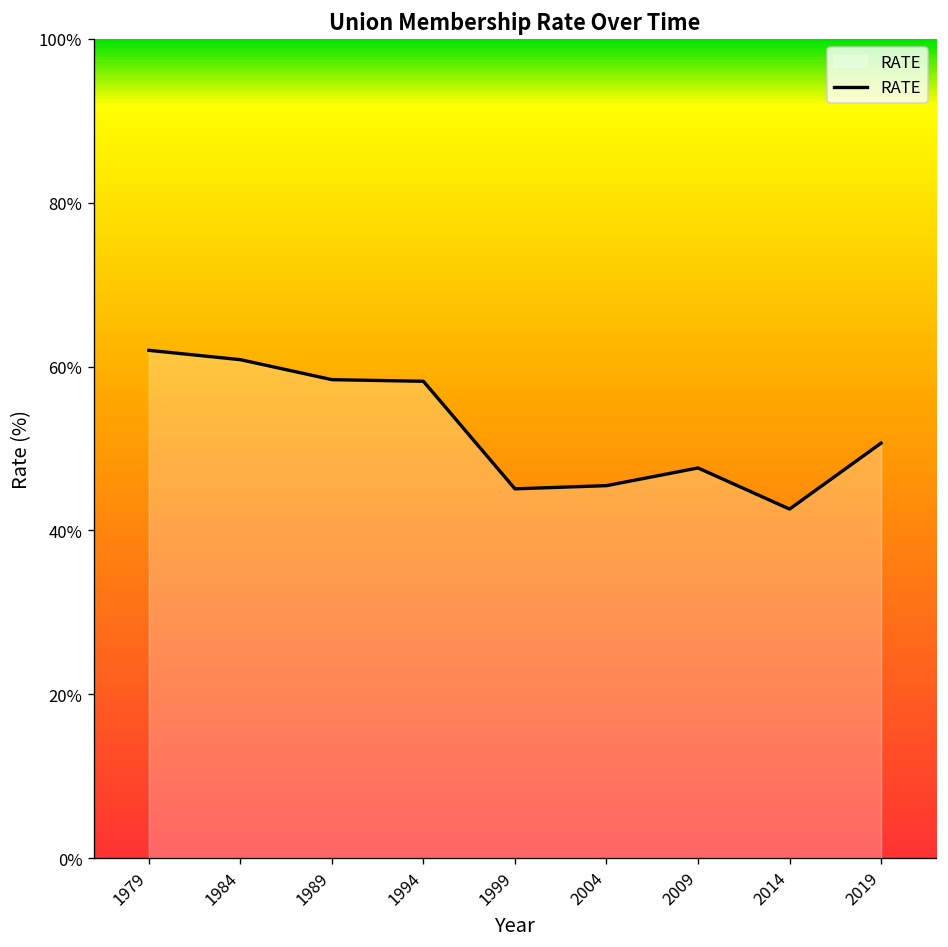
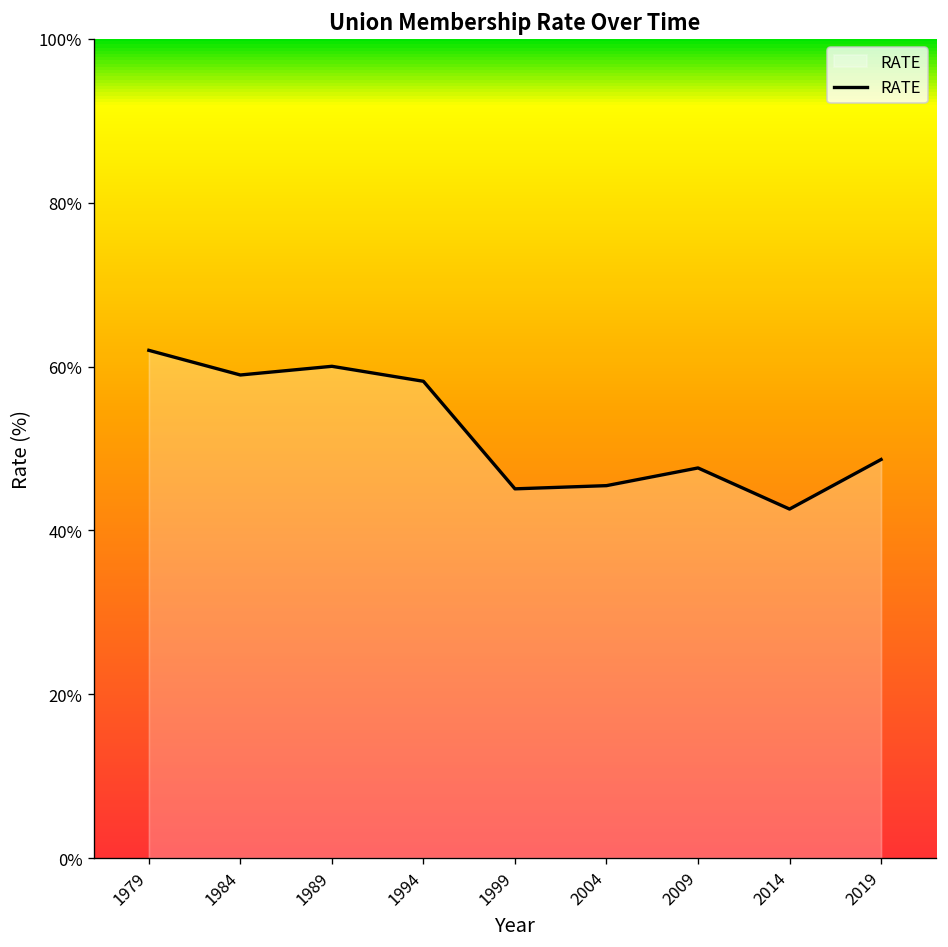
1984: 61% -> 59%
1989: 58% -> 60%
2019: 51% -> 49%
